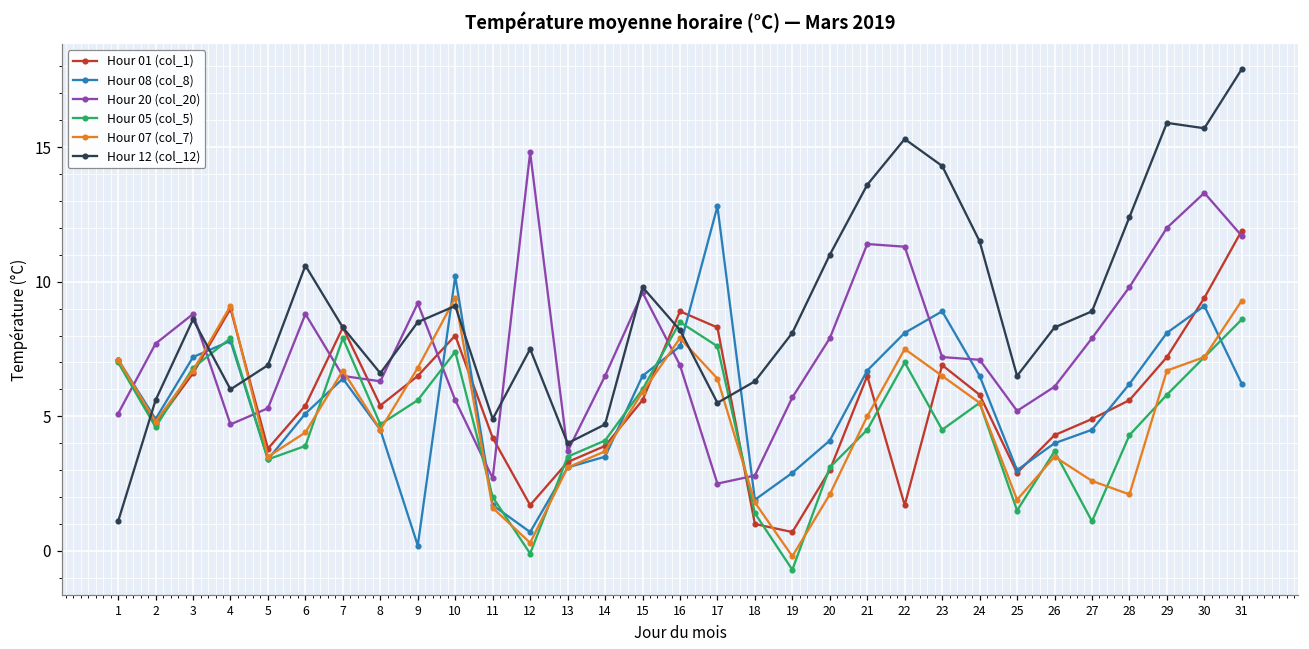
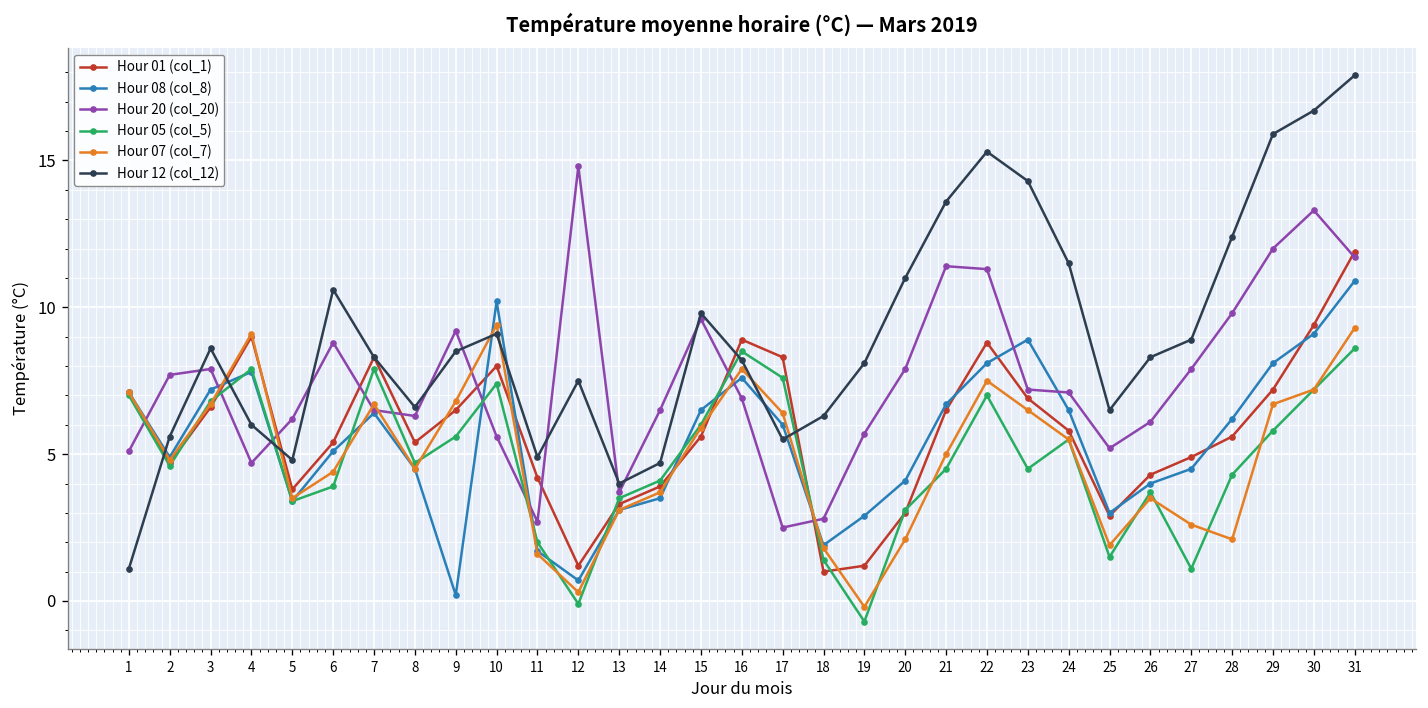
Hour 20 (col_20), 3: 8.8 -> 7.9
Hour 20 (col_20), 5: 5.3 -> 6.2
Hour 12 (col_12), 5: 6.9 -> 4.8
Hour 01 (col_1), 12: 1.7 -> 1.2
Hour 08 (col_8), 17: 12.8 -> 6.0
Hour 01 (col_1), 19: 0.7 -> 1.2
Hour 01 (col_1), 22: 1.7 -> 8.8
Hour 12 (col_12), 30: 15.7 -> 16.7
Hour 08 (col_8), 31: 6.2 -> 10.9
